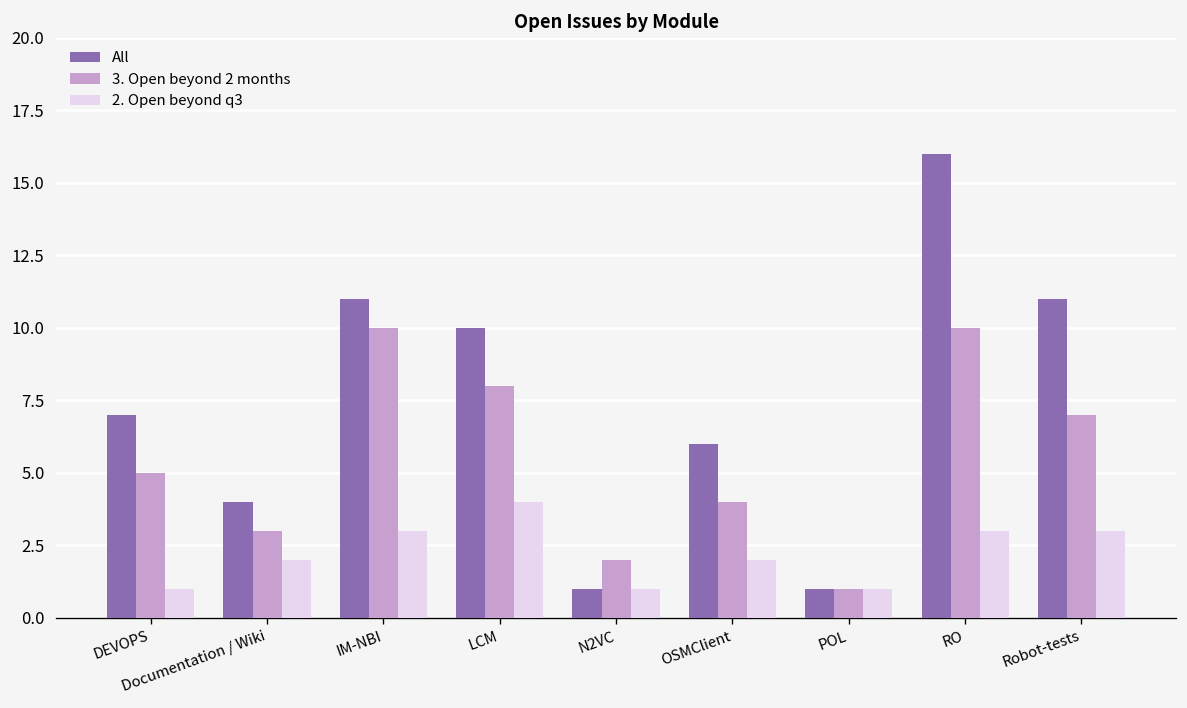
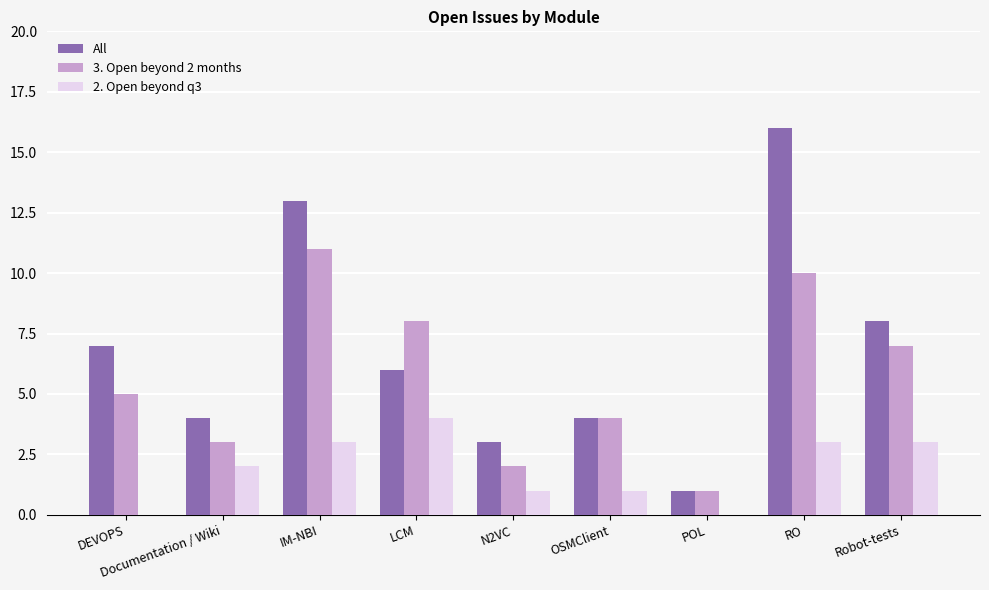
2. Open beyond q3, DEVOPS: 1 -> 0
All, IM-NBI: 11 -> 13
3. Open beyond 2 months, IM-NBI: 10 -> 11
All, LCM: 10 -> 6
All, N2VC: 1 -> 3
All, OSMClient: 6 -> 4
2. Open beyond q3, OSMClient: 2 -> 1
2. Open beyond q3, POL: 1 -> 0
All, Robot-tests: 11 -> 8
